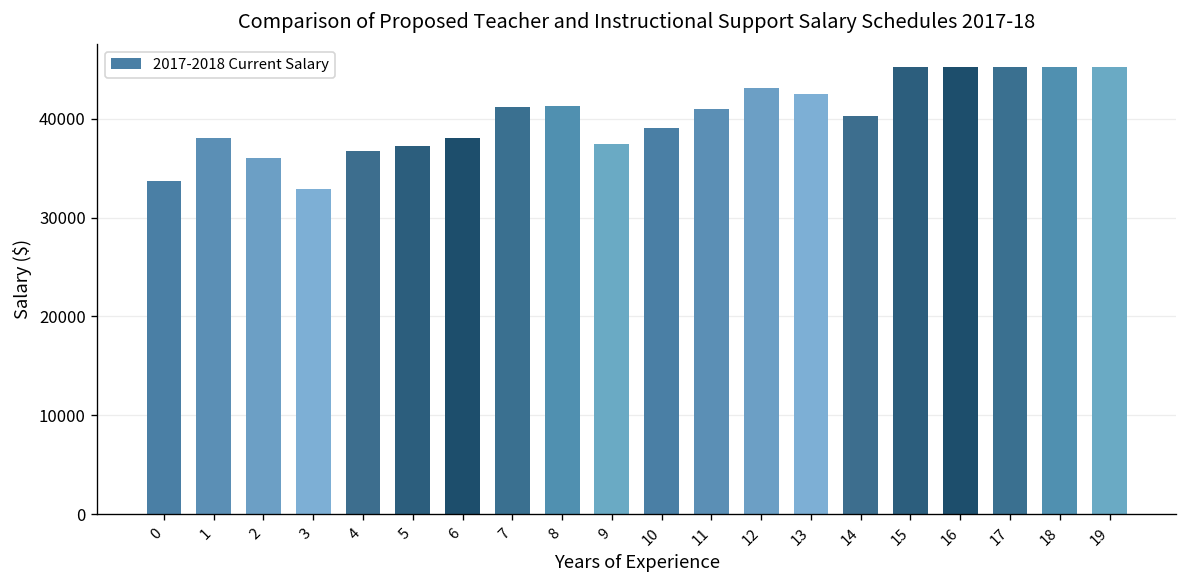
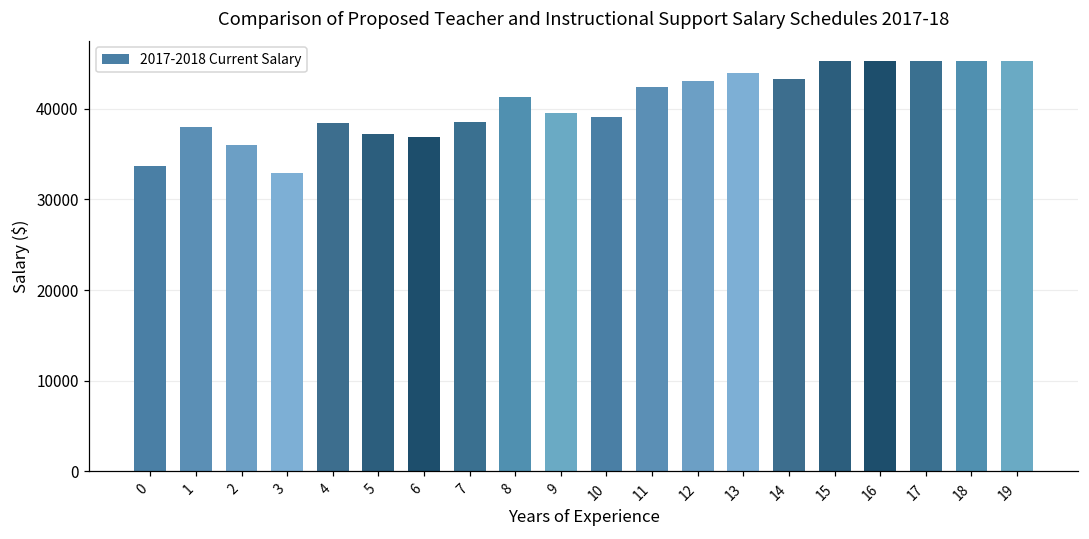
4: 37000 -> 38000
6: 38000 -> 37000
7: 41000 -> 39000
9: 37000 -> 40000
11: 41000 -> 42000
13: 43000 -> 44000
14: 40000 -> 43000
